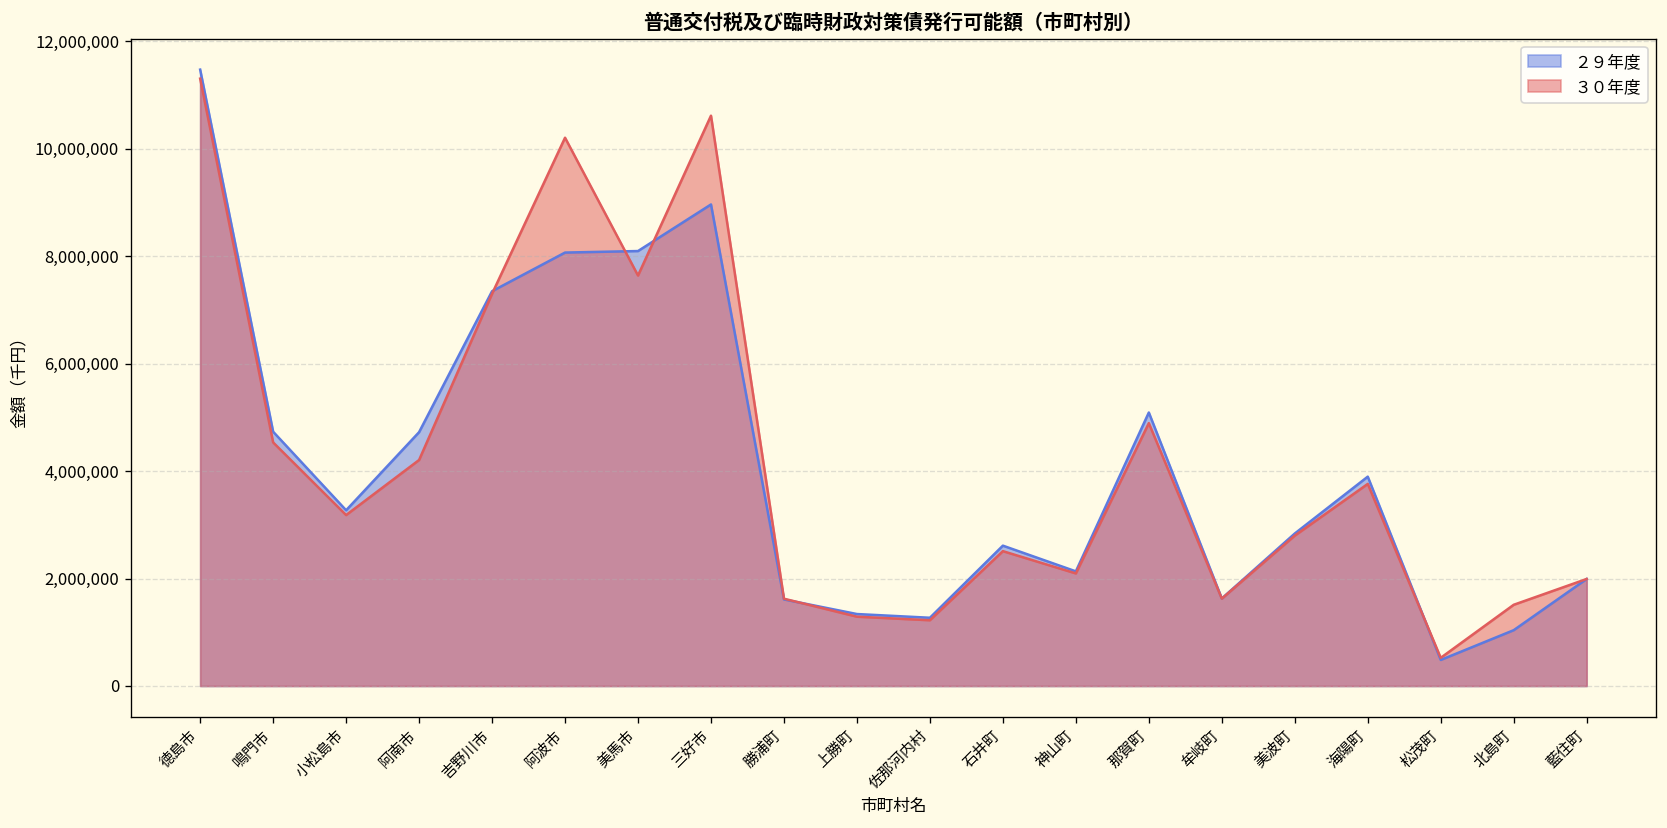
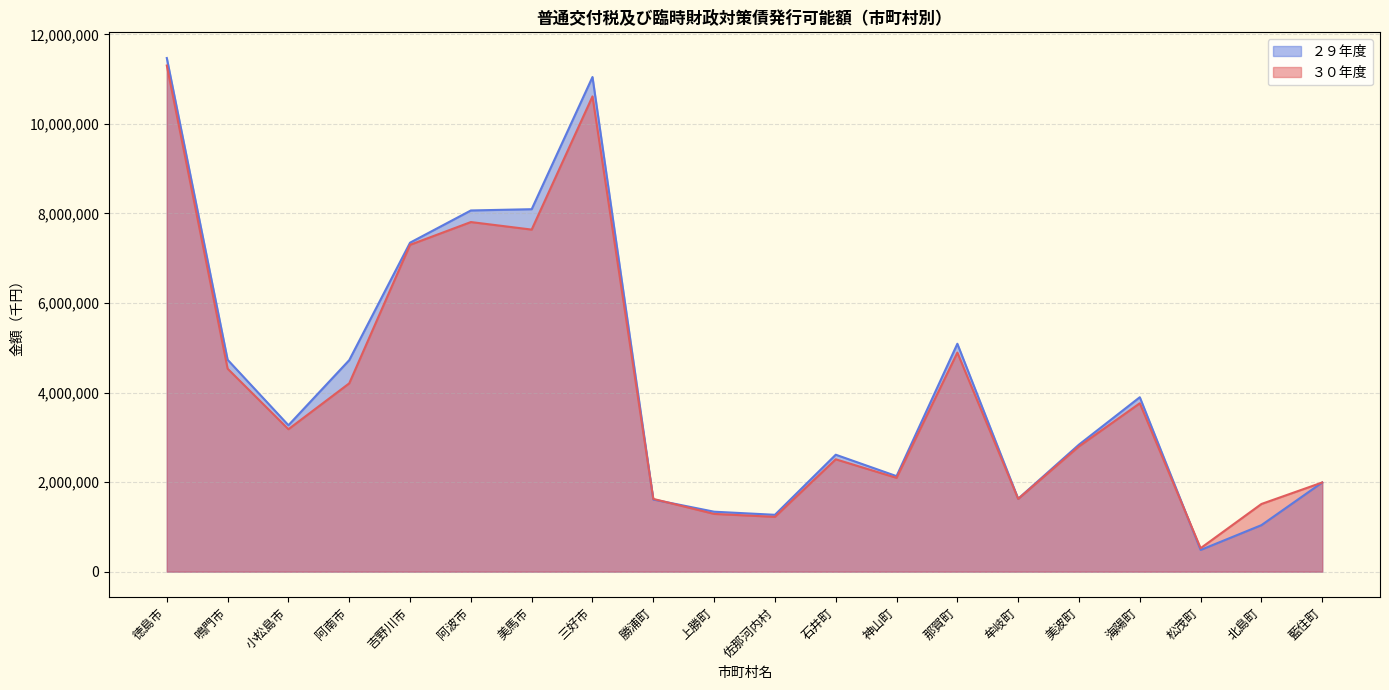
３０年度, 阿波市: 10,200,000 -> 7,800,000
２９年度, 三好市: 9,000,000 -> 11,000,000
